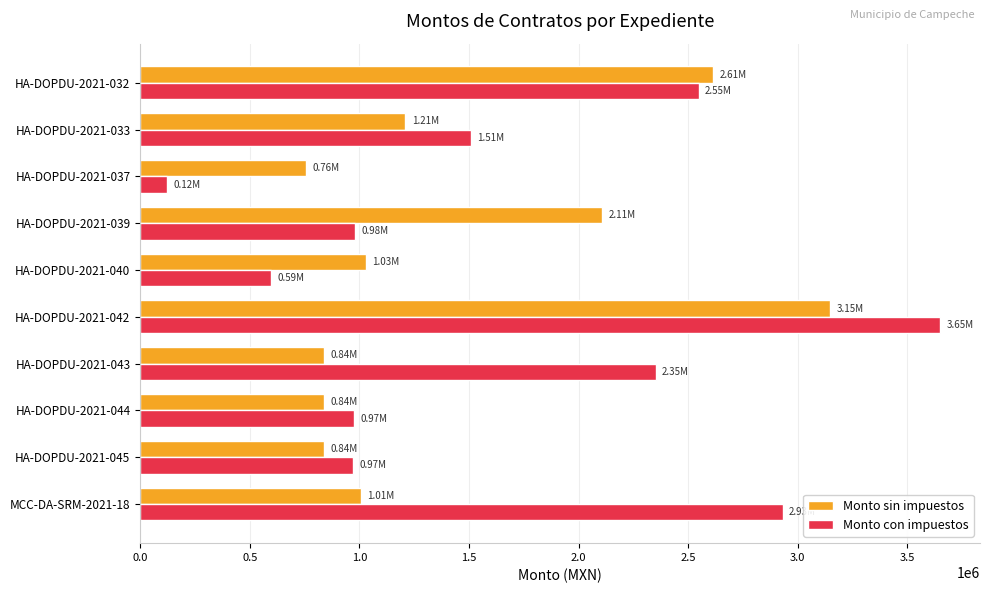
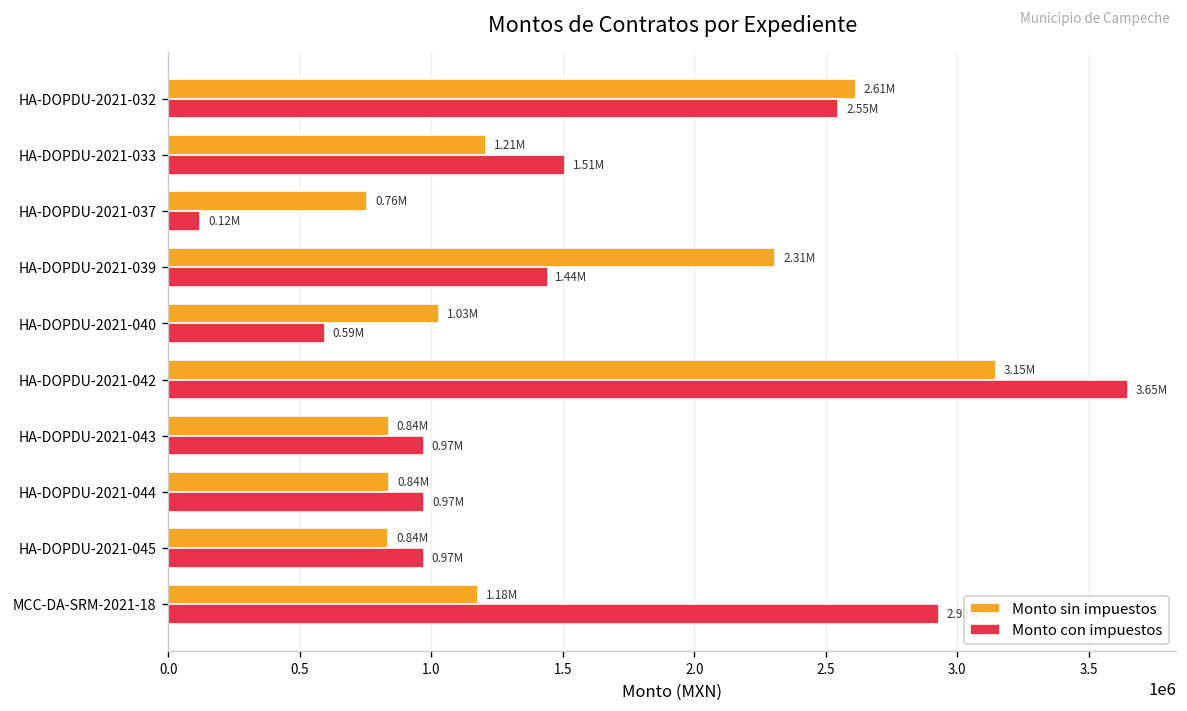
Monto sin impuestos, HA-DOPDU-2021-039: 2.11M -> 2.31M
Monto con impuestos, HA-DOPDU-2021-039: 0.98M -> 1.44M
Monto con impuestos, HA-DOPDU-2021-043: 2.35M -> 0.97M
Monto sin impuestos, MCC-DA-SRM-2021-18: 1.01M -> 1.18M
